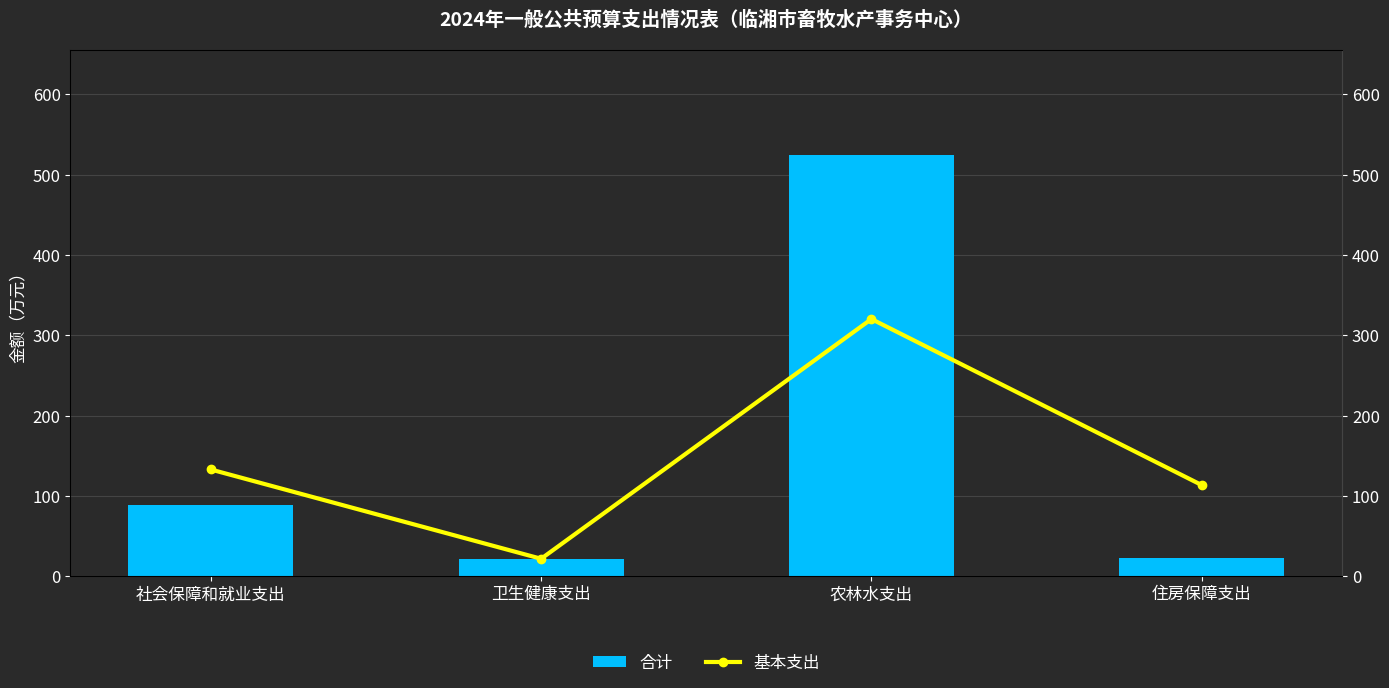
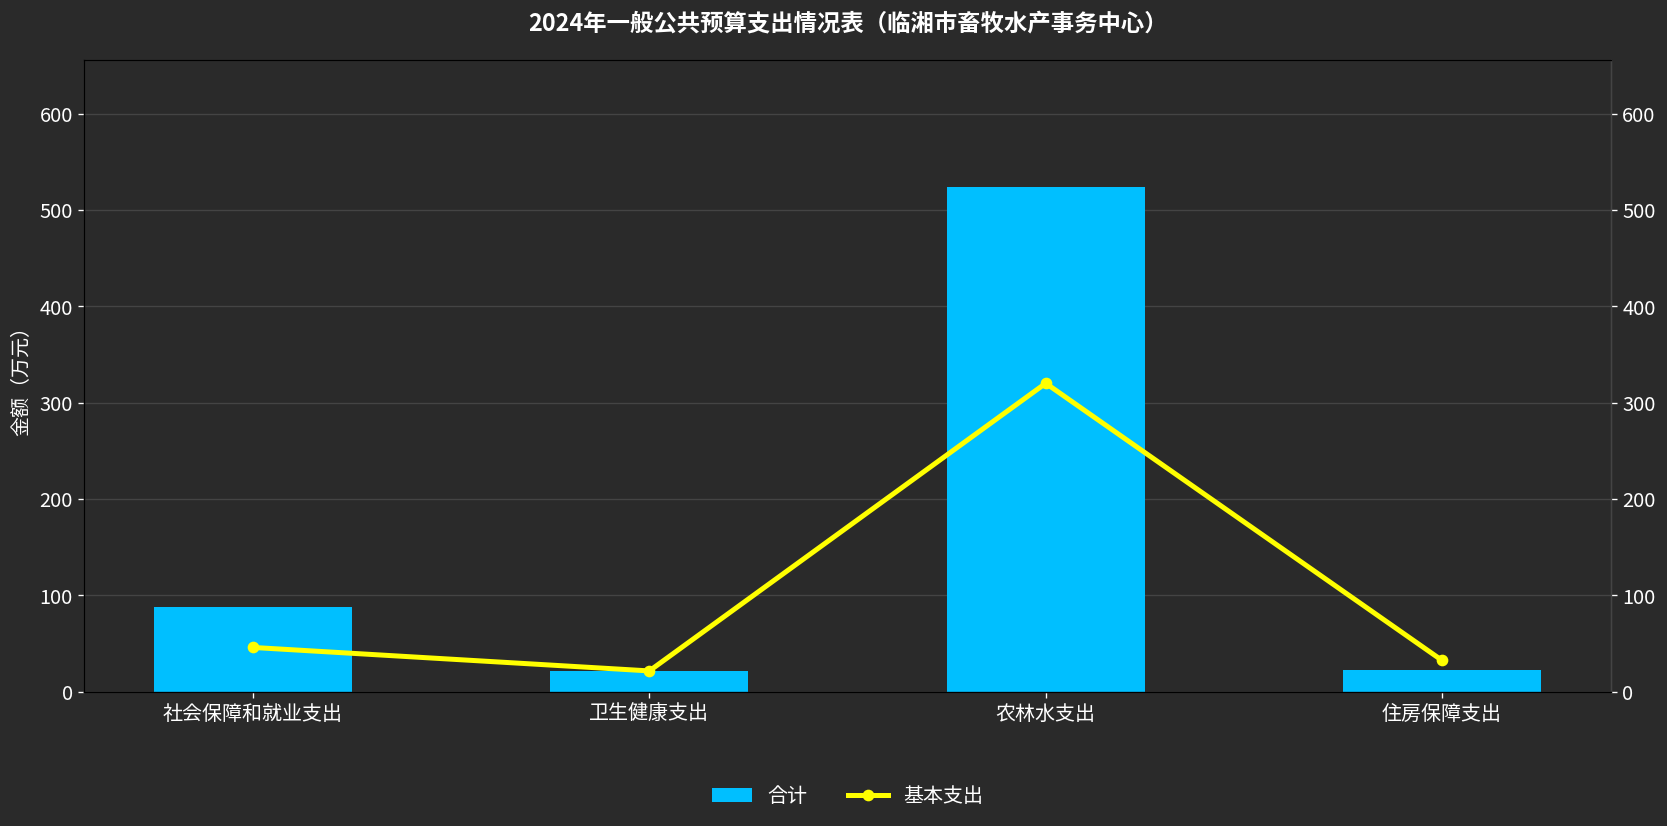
基本支出, 社会保障和就业支出: 130 -> 50
基本支出, 住房保障支出: 110 -> 30
